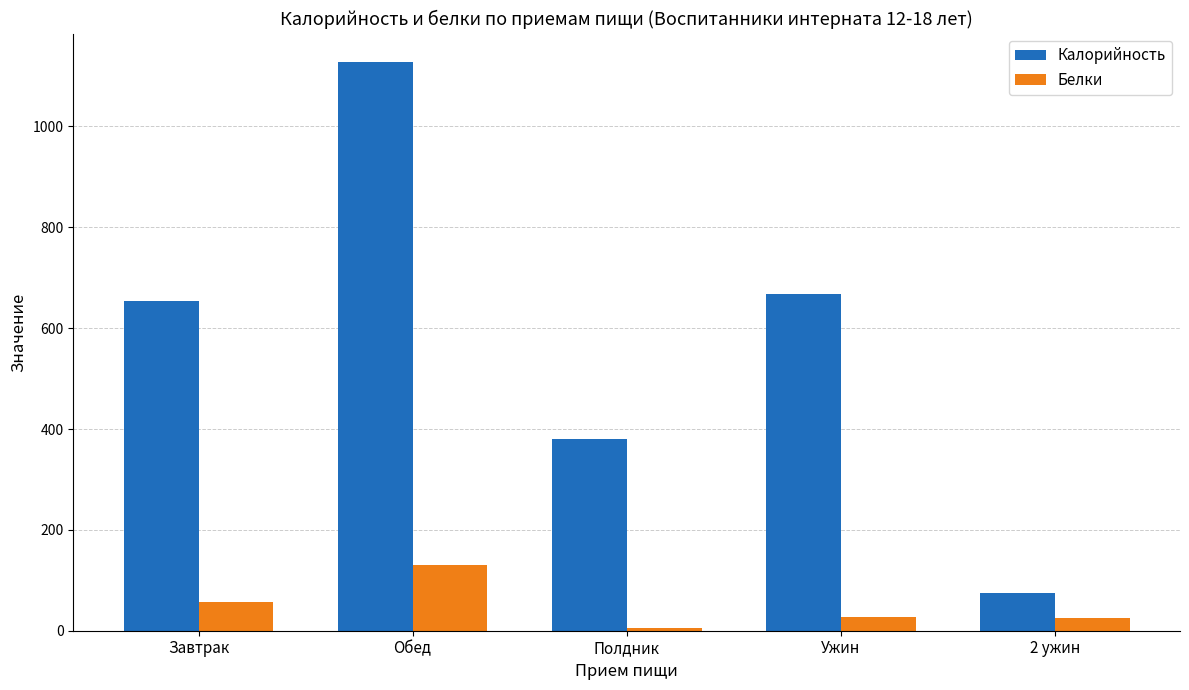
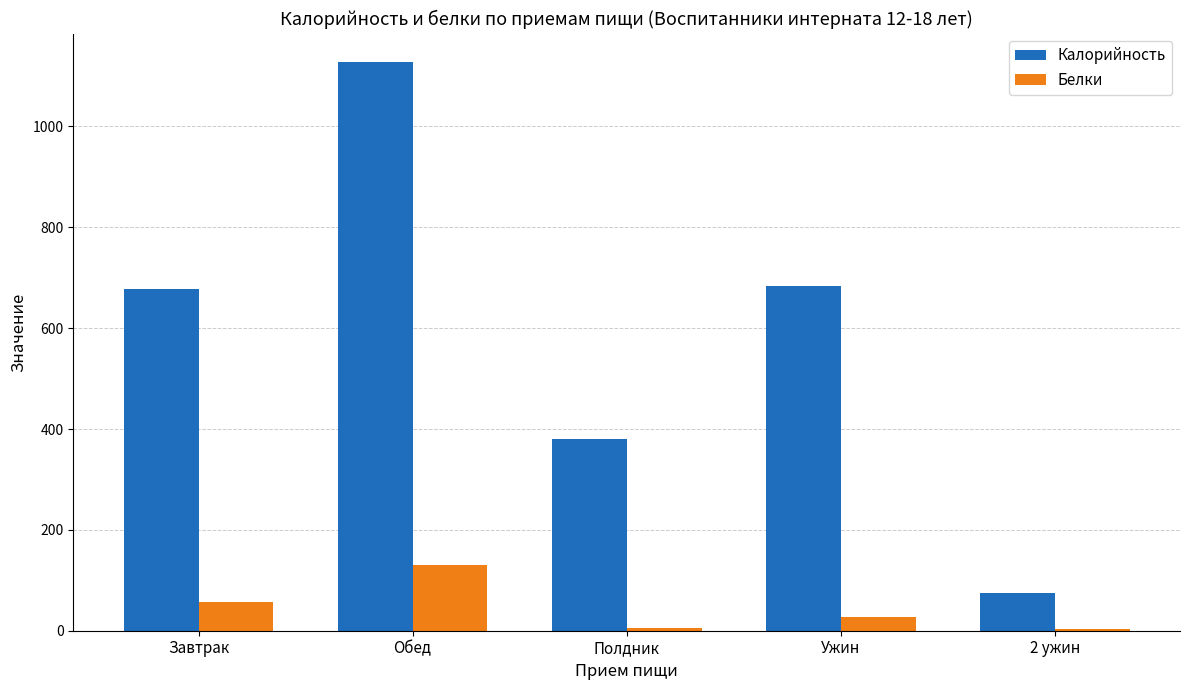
Калорийность, Завтрак: 650 -> 680
Калорийность, Ужин: 670 -> 680
Белки, 2 ужин: 30 -> 0
